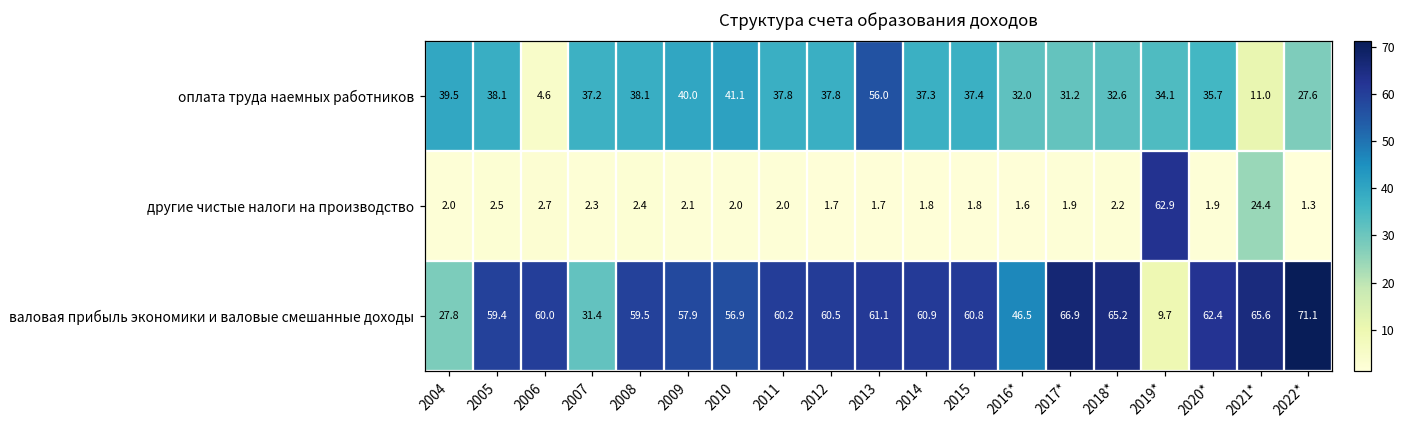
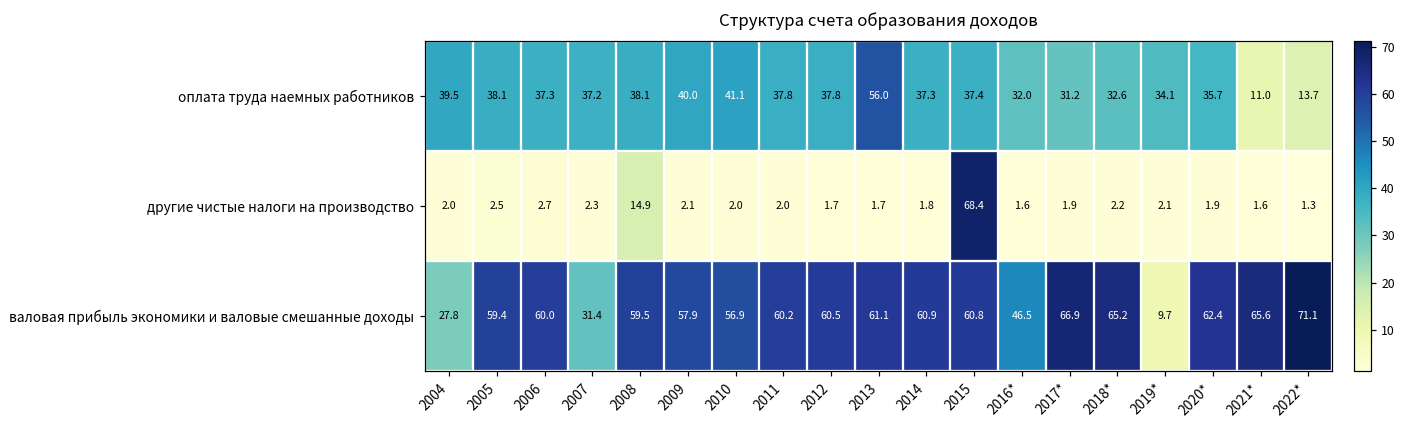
оплата труда наемных работников, 2006: 4.6 -> 37.3
оплата труда наемных работников, 2022*: 27.6 -> 13.7
другие чистые налоги на производство, 2008: 2.4 -> 14.9
другие чистые налоги на производство, 2015: 1.8 -> 68.4
другие чистые налоги на производство, 2019*: 62.9 -> 2.1
другие чистые налоги на производство, 2021*: 24.4 -> 1.6
